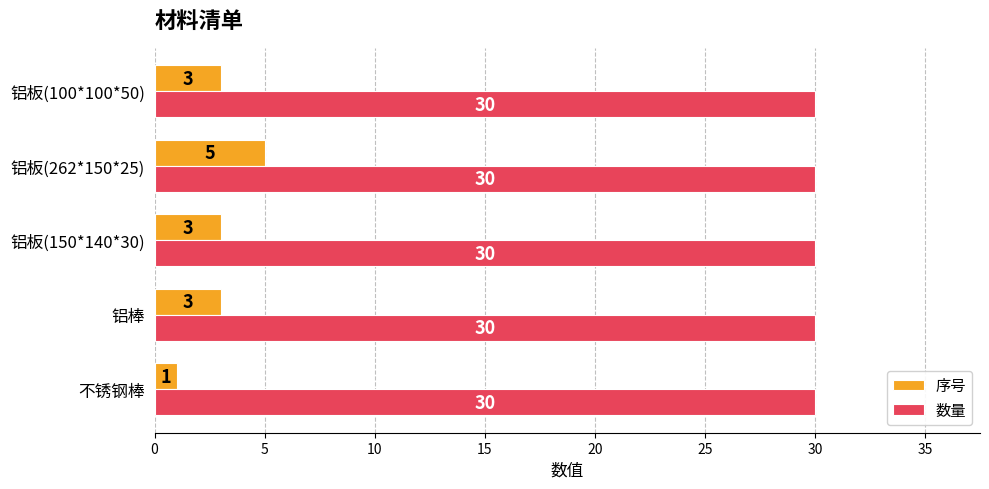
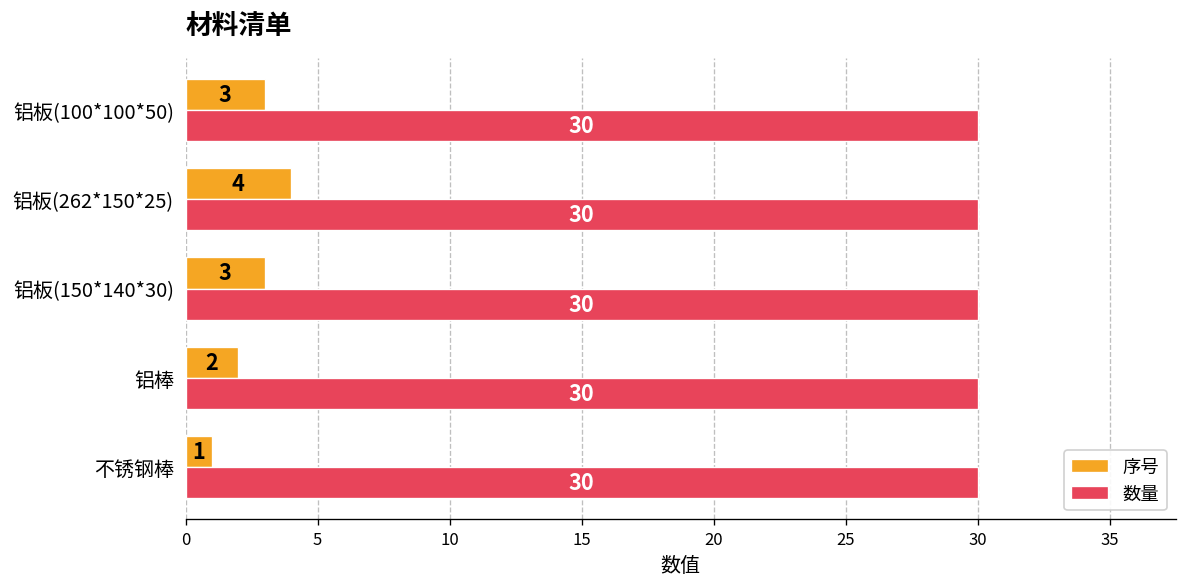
序号, 铝板(262*150*25): 5 -> 4
序号, 铝棒: 3 -> 2
